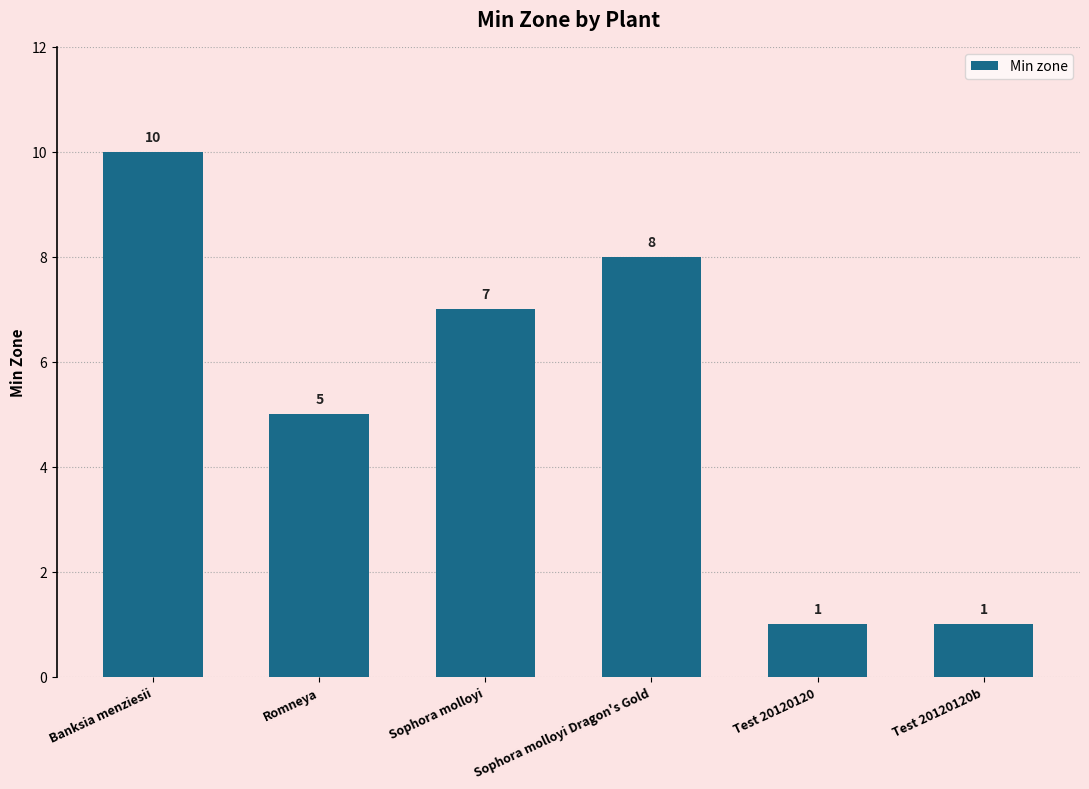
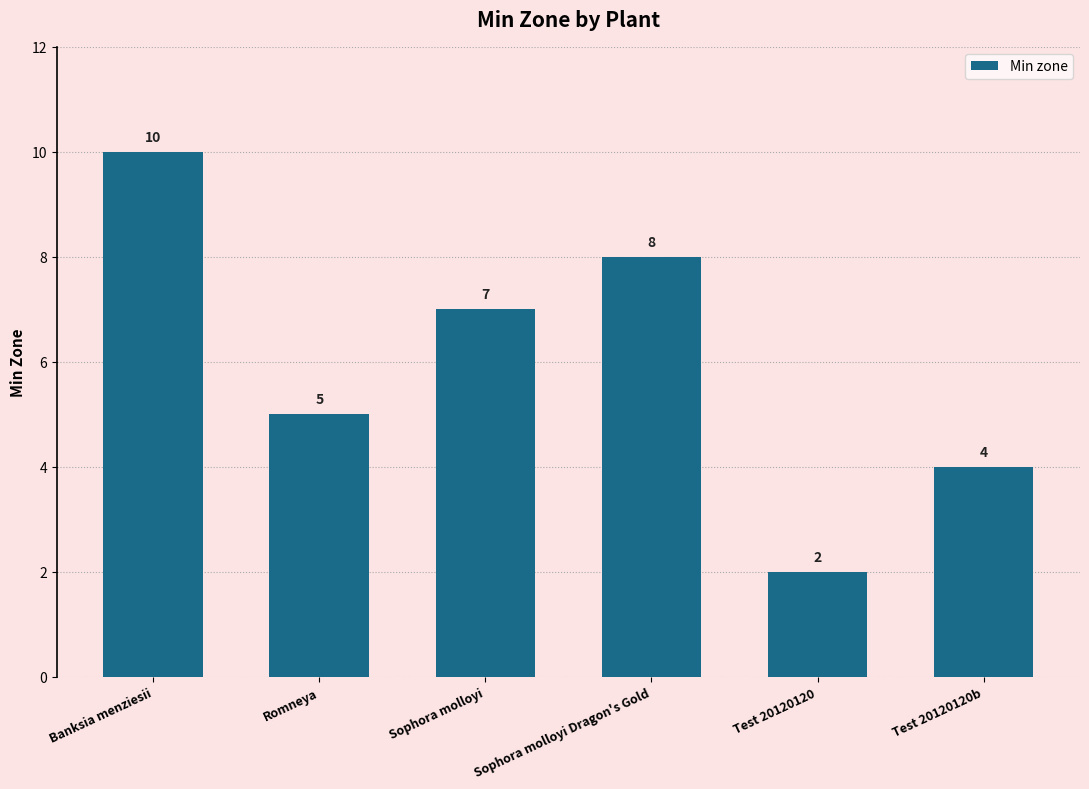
Test 20120120: 1 -> 2
Test 20120120b: 1 -> 4
